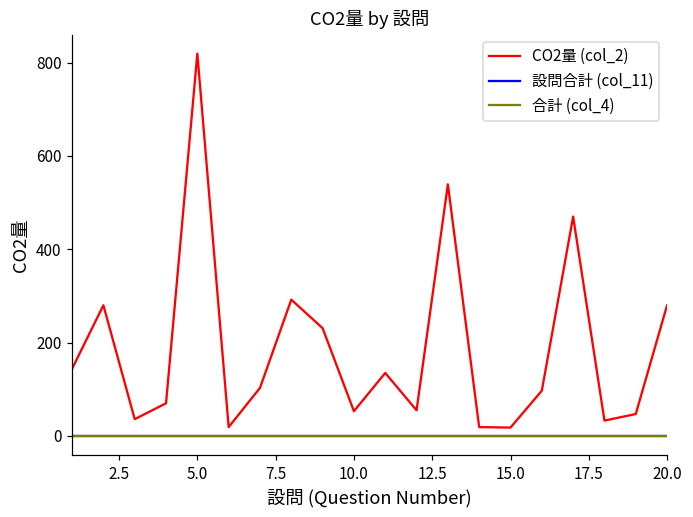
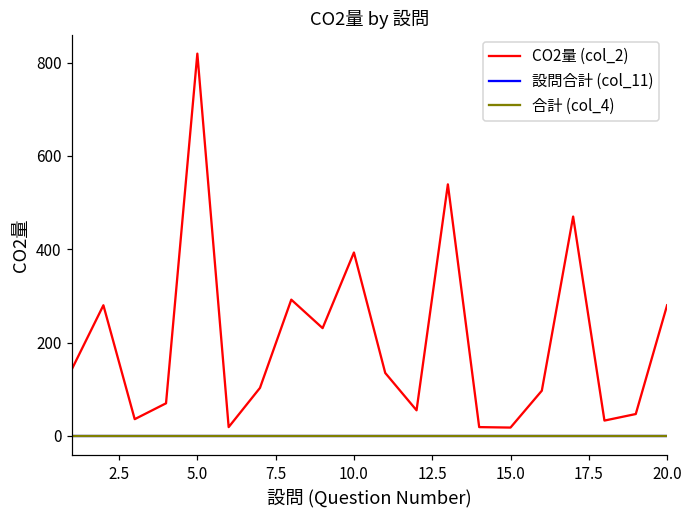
CO2量 (col_2), 10.0: 50 -> 390
